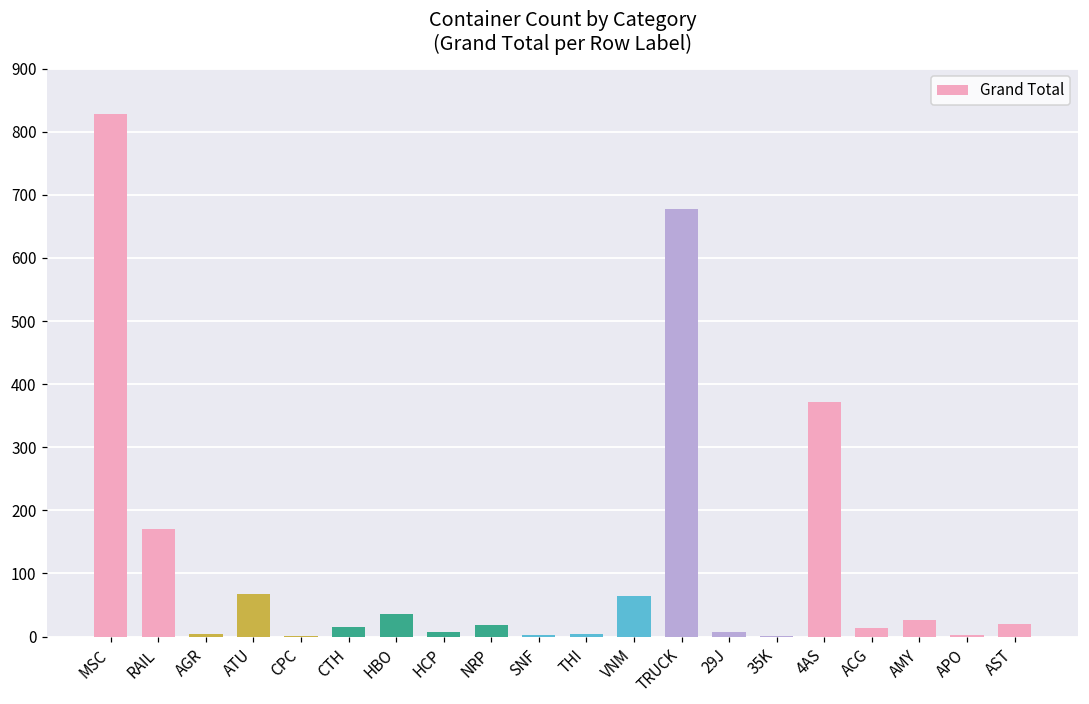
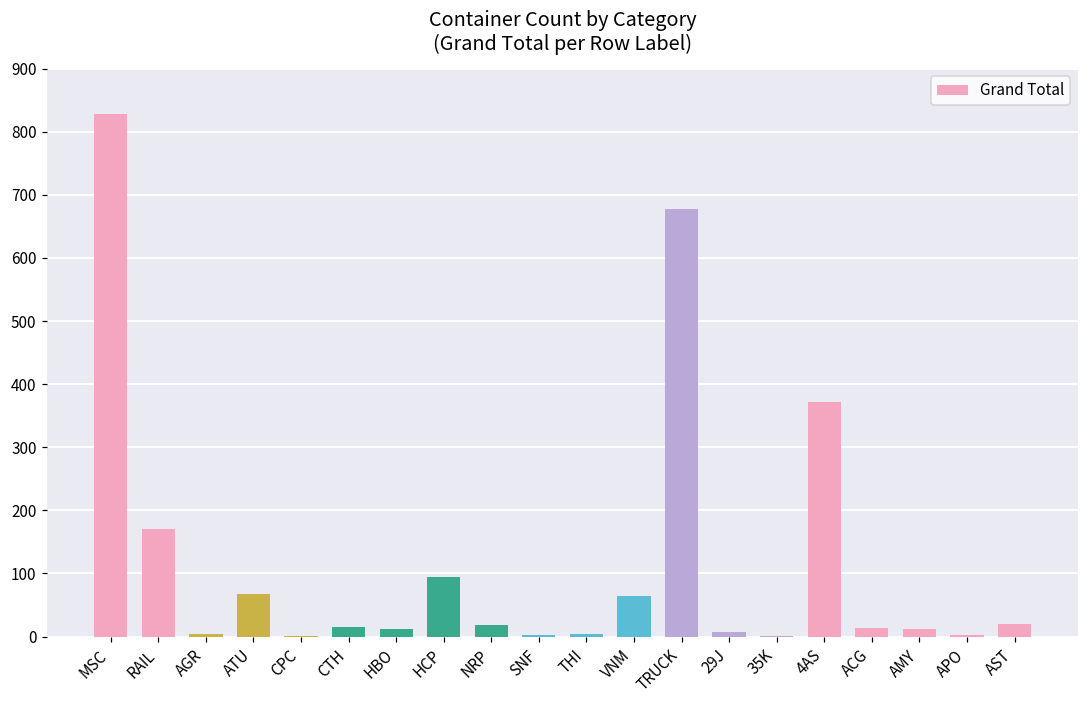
HBO: 40 -> 10
HCP: 10 -> 100
AMY: 30 -> 10
